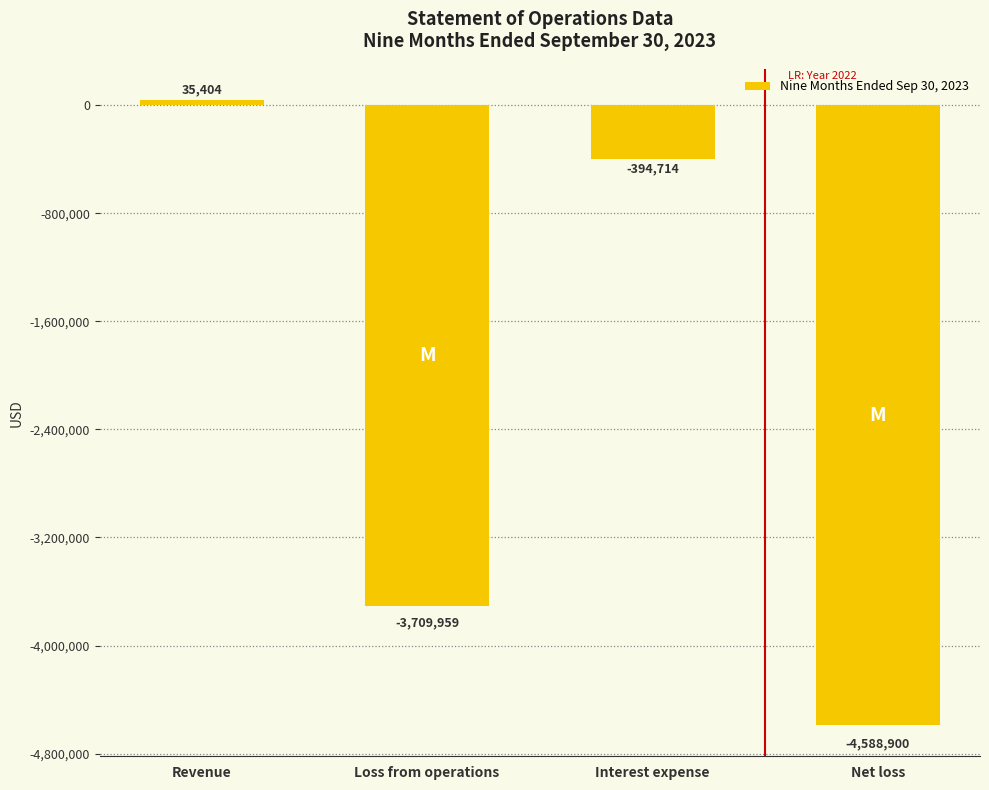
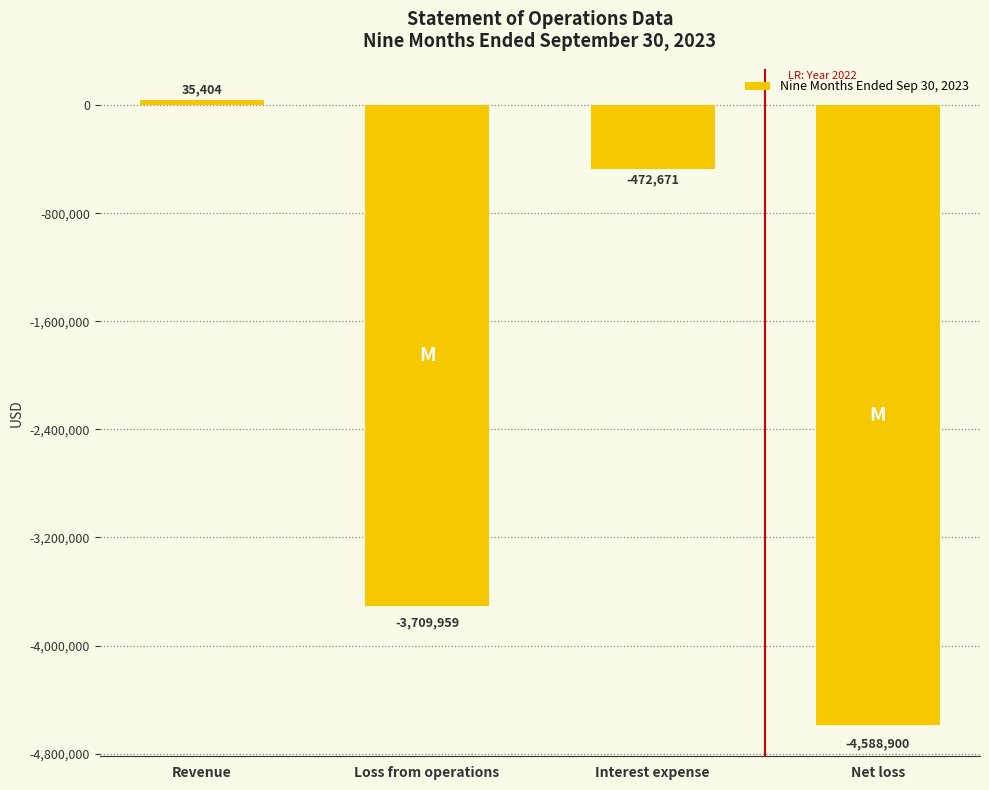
Interest expense: -394,714 -> -472,671
